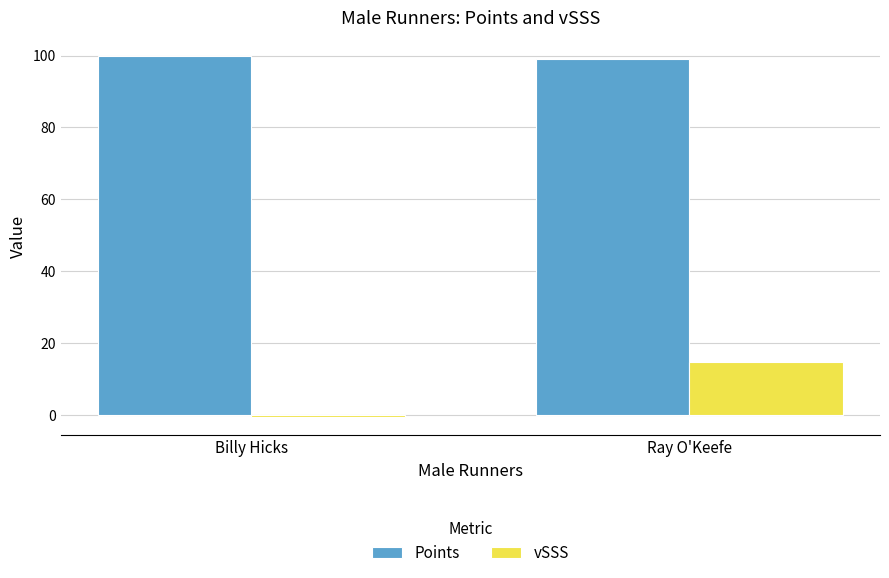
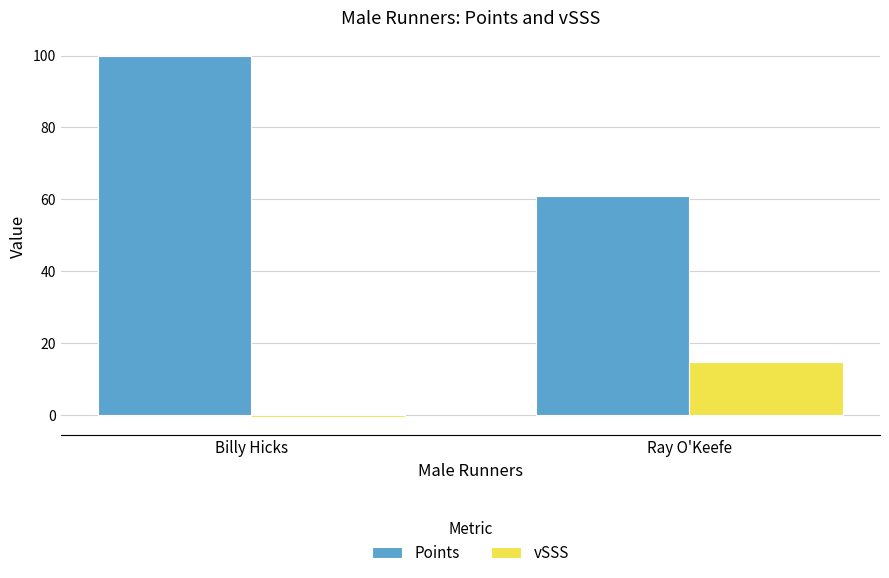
Points, Ray O'Keefe: 99 -> 61
